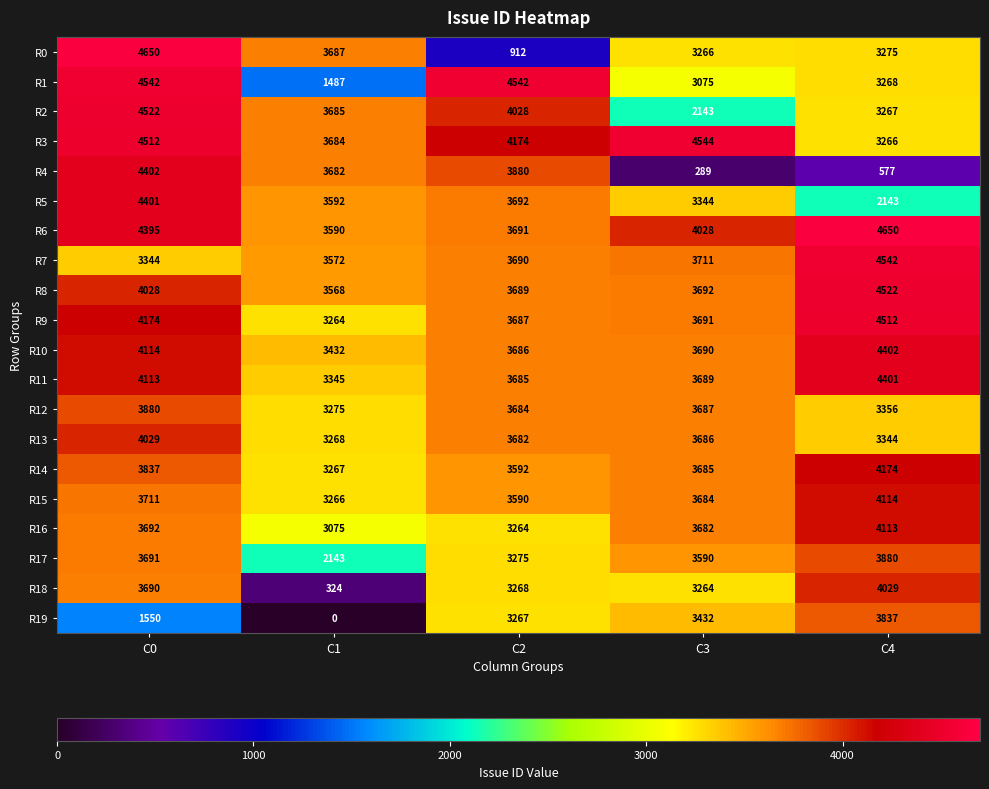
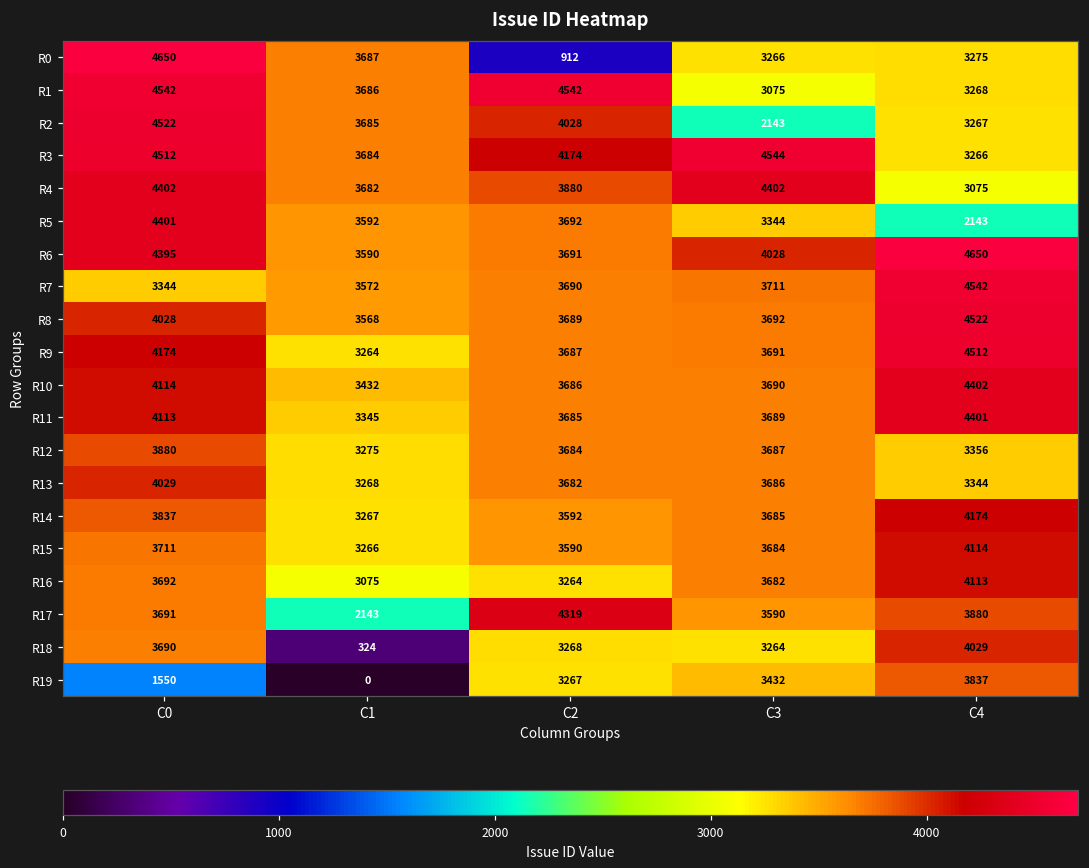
R1, C1: 1487 -> 3686
R4, C3: 289 -> 4402
R4, C4: 577 -> 3075
R17, C2: 3275 -> 4319
